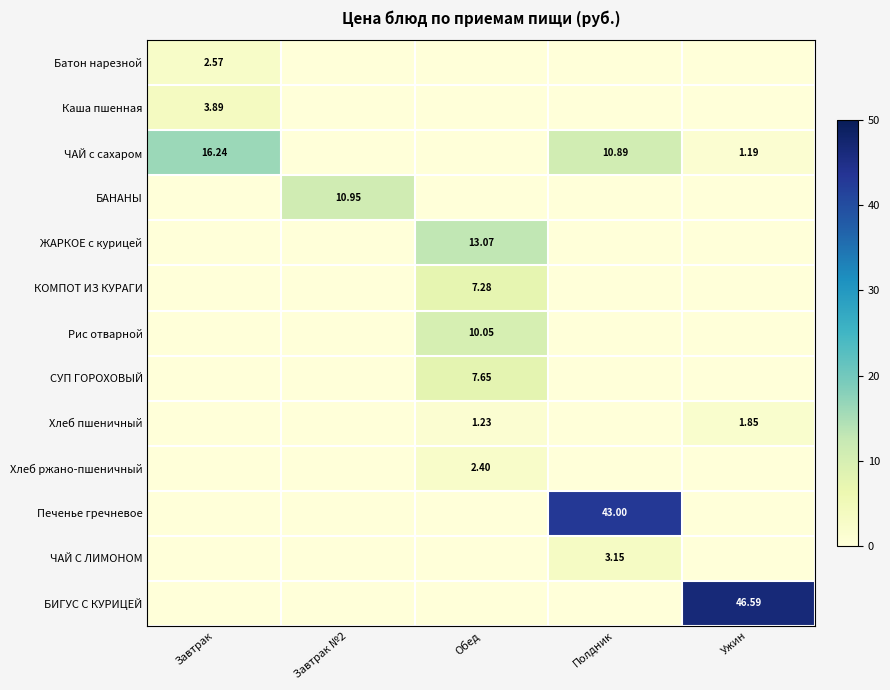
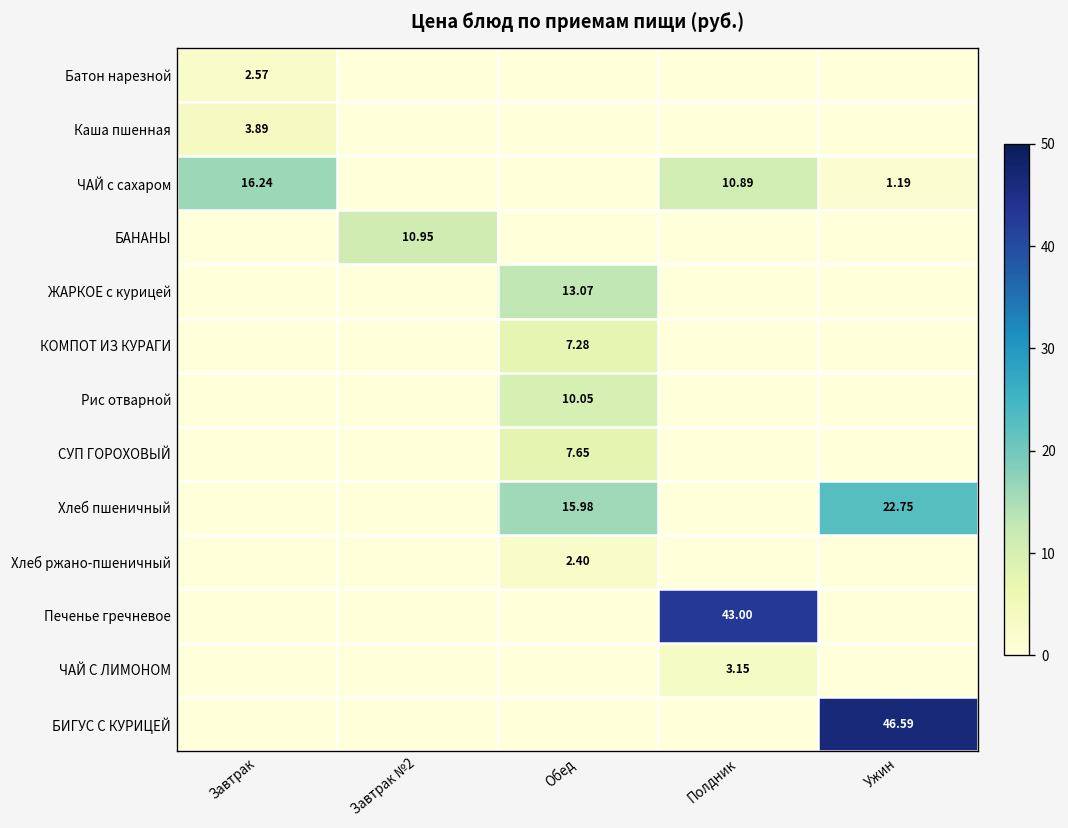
Хлеб пшеничный, Обед: 1.23 -> 15.98
Хлеб пшеничный, Ужин: 1.85 -> 22.75
